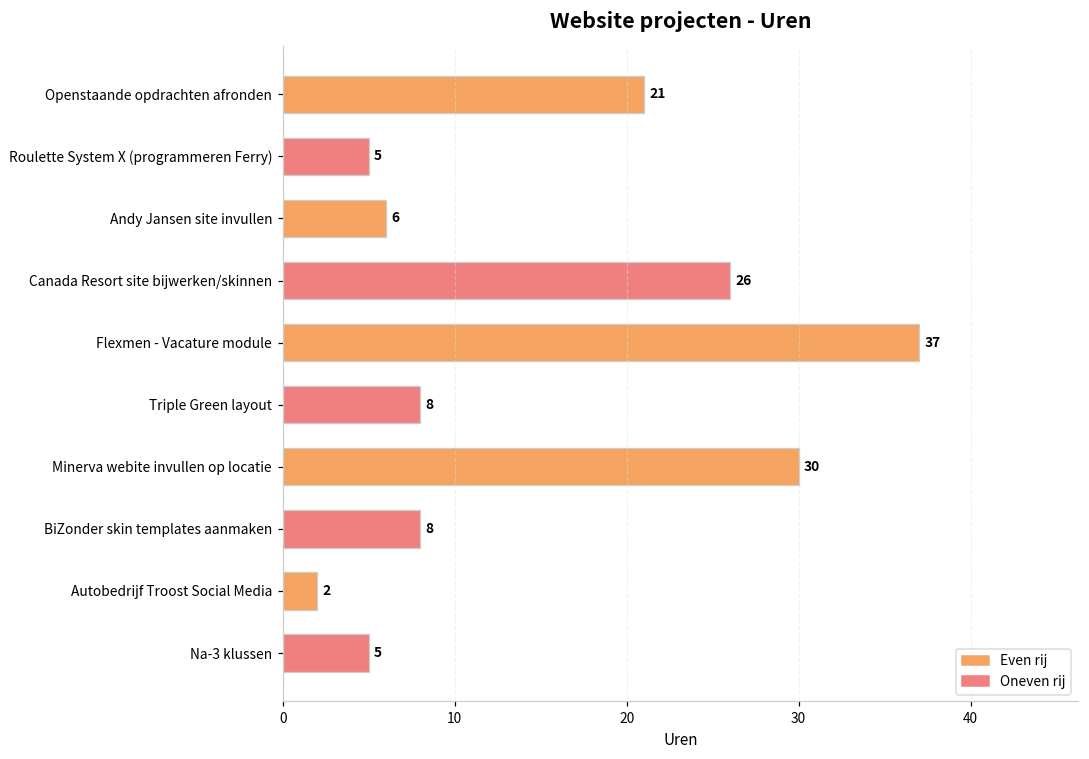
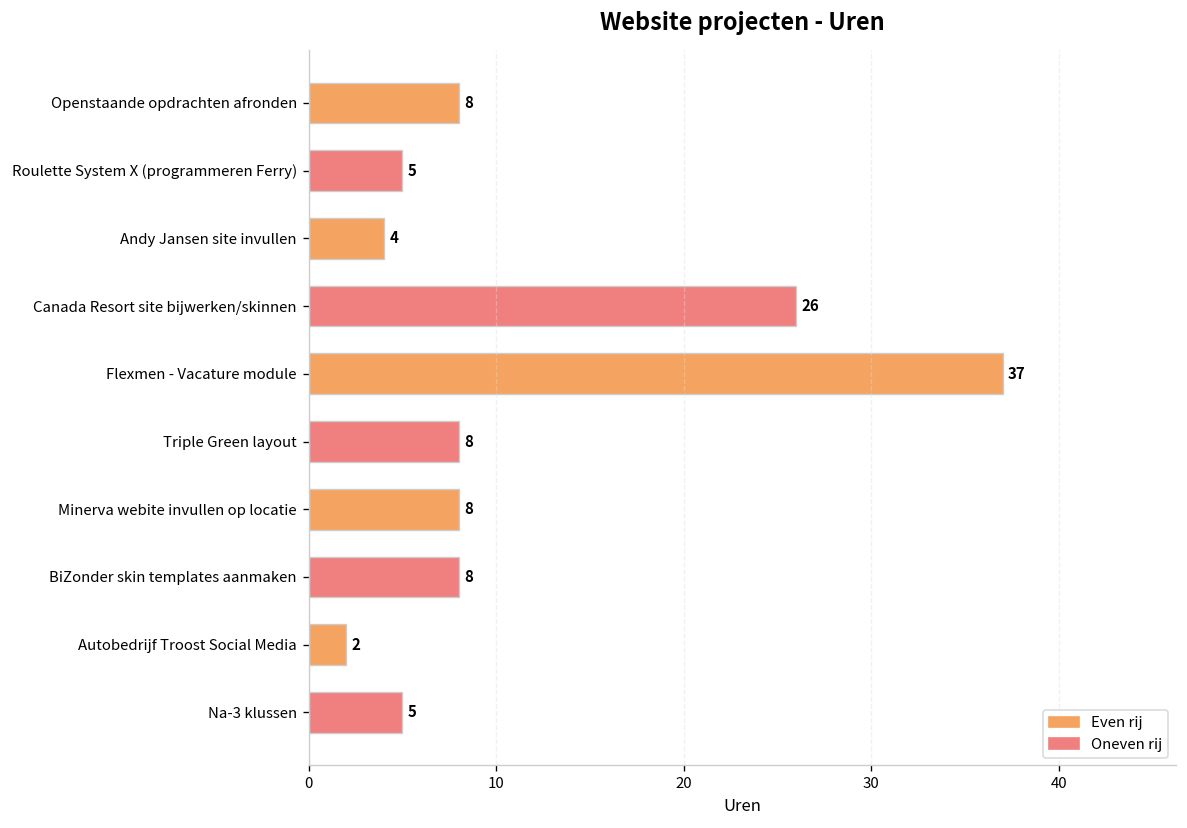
Openstaande opdrachten afronden: 21 -> 8
Andy Jansen site invullen: 6 -> 4
Minerva webite invullen op locatie: 30 -> 8
